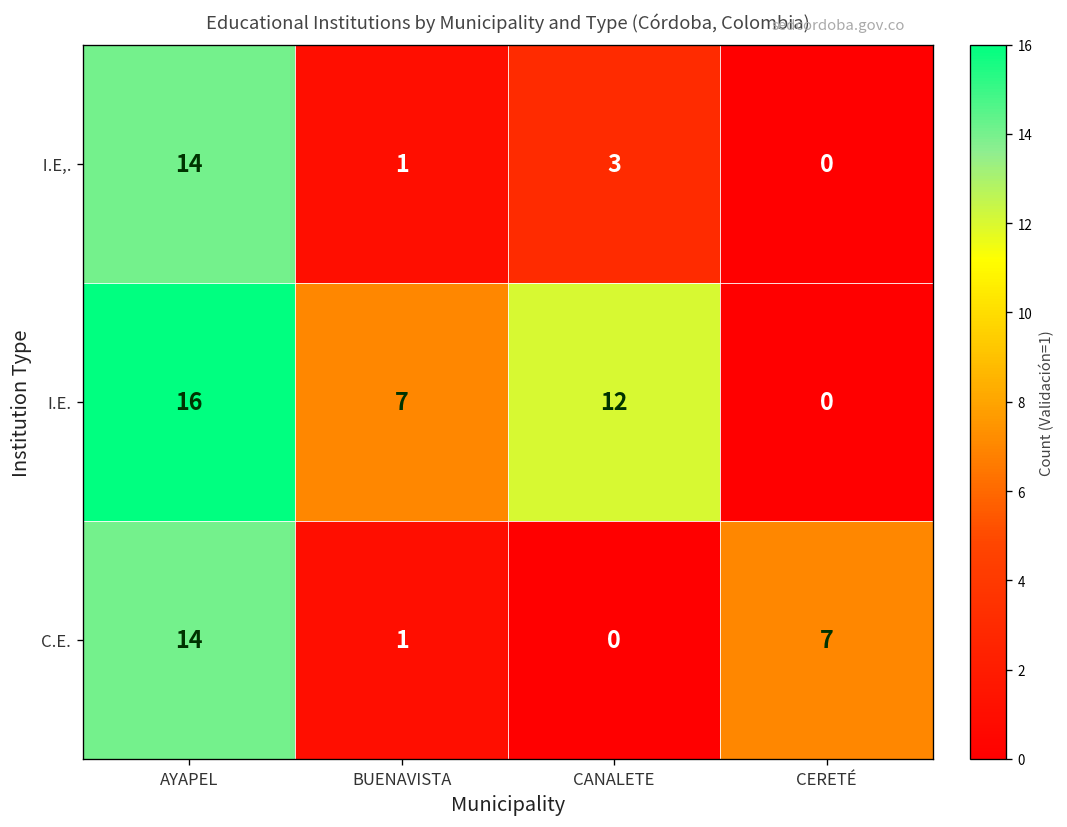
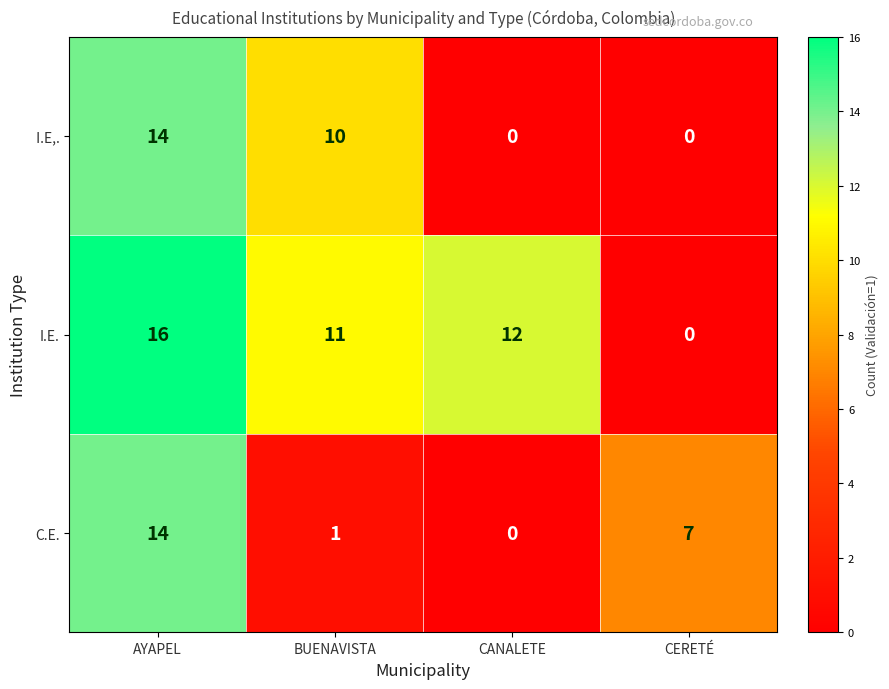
I.E,., BUENAVISTA: 1 -> 10
I.E,., CANALETE: 3 -> 0
I.E., BUENAVISTA: 7 -> 11
